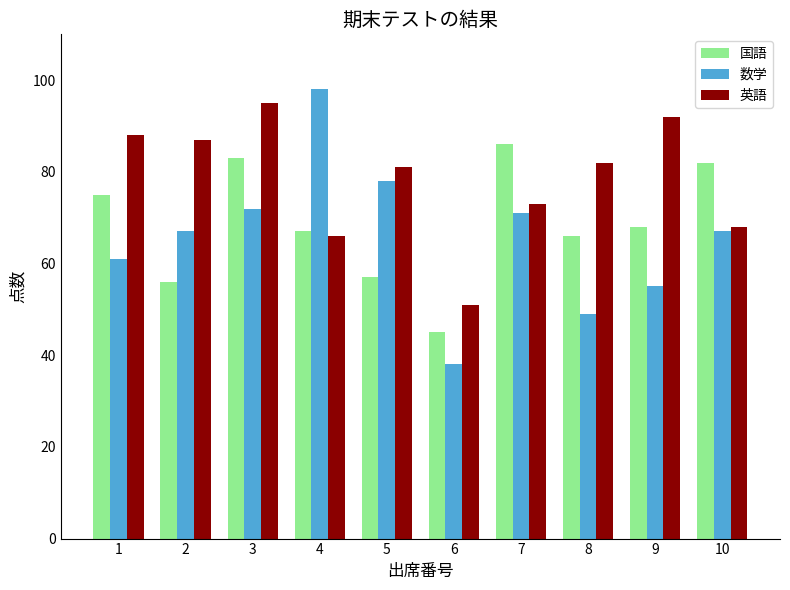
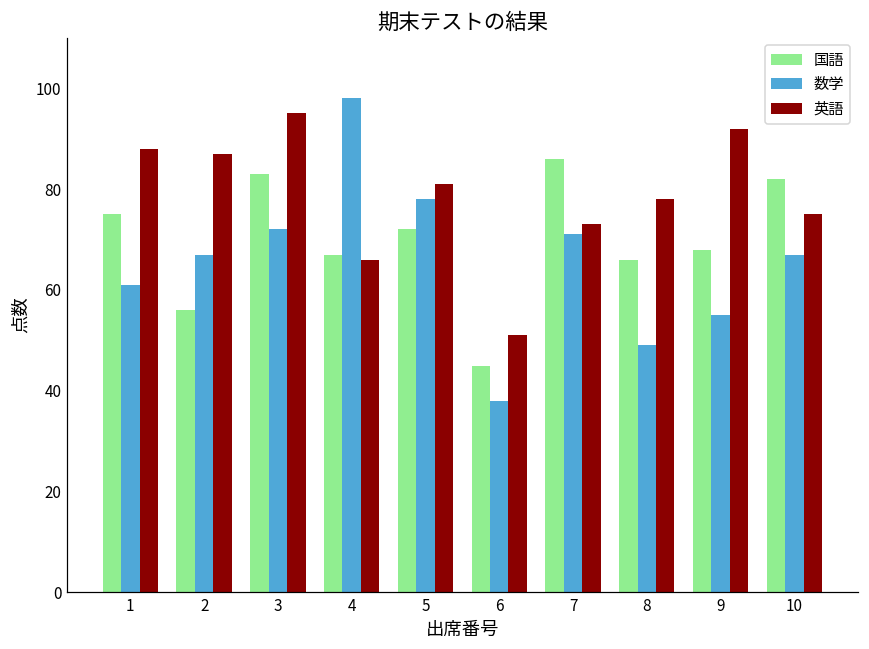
国語, 5: 57 -> 72
英語, 8: 82 -> 78
英語, 10: 68 -> 75
